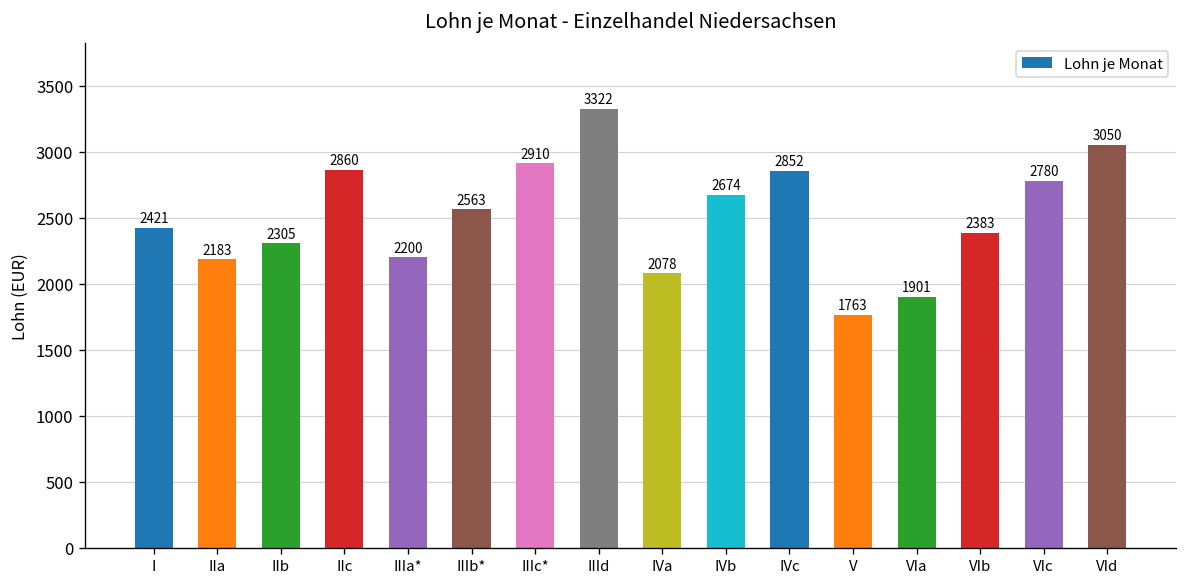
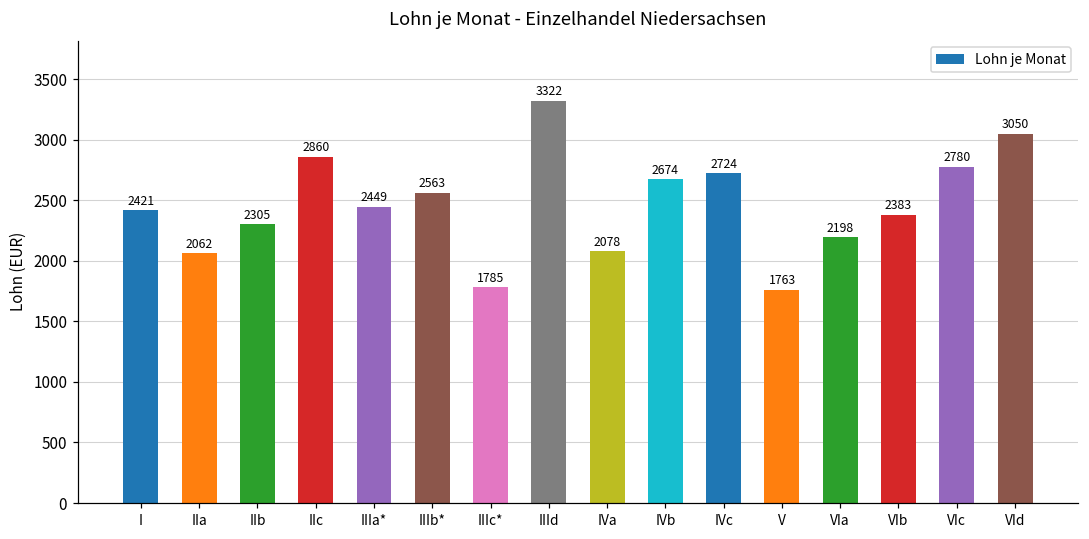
IIa: 2183 -> 2062
IIIa*: 2200 -> 2449
IIIc*: 2910 -> 1785
IVc: 2852 -> 2724
VIa: 1901 -> 2198
